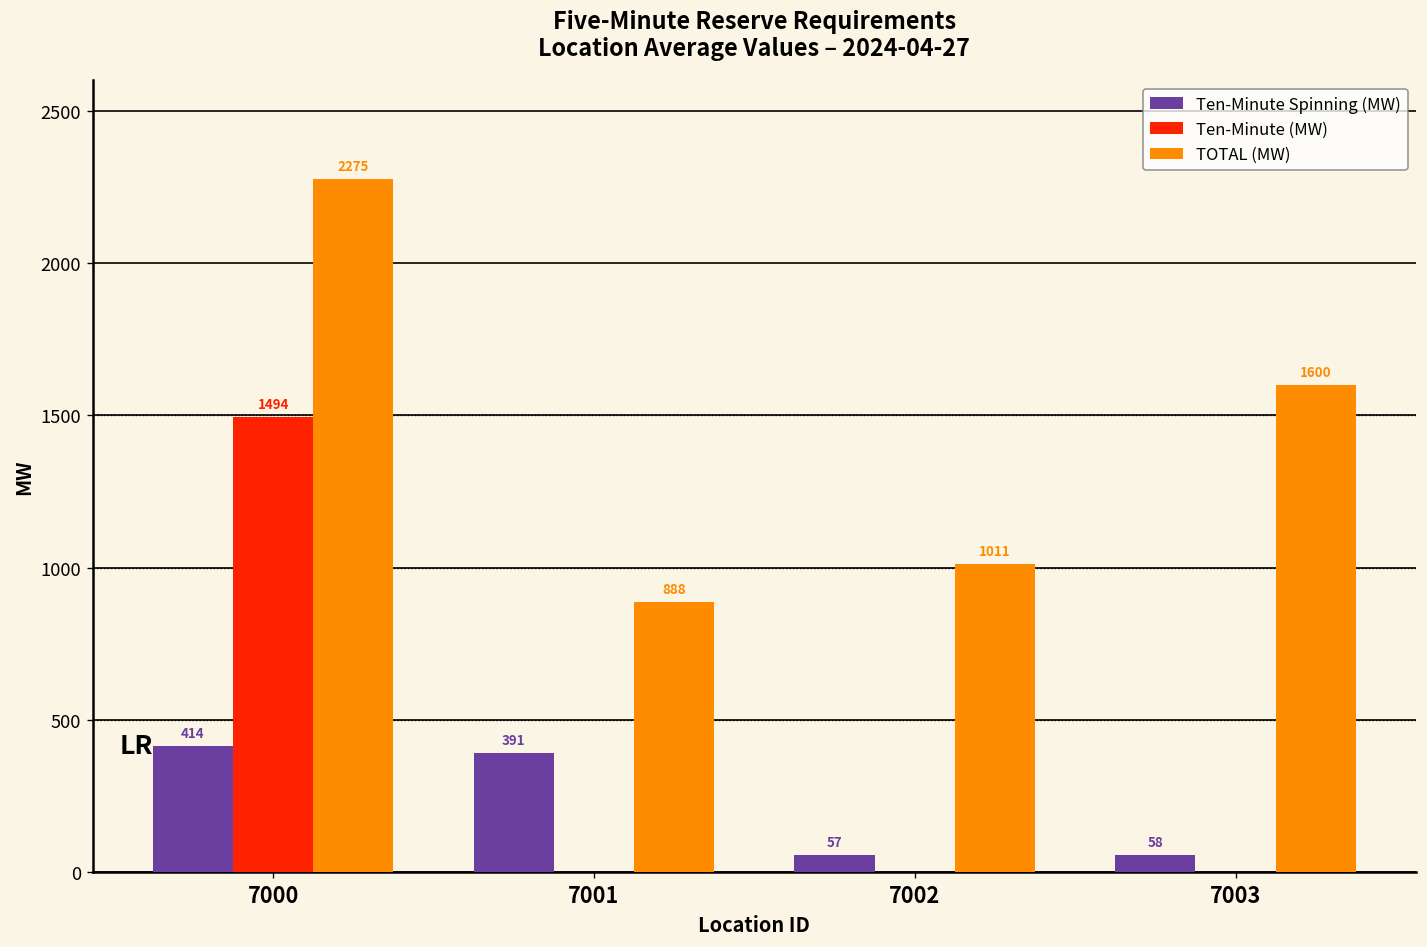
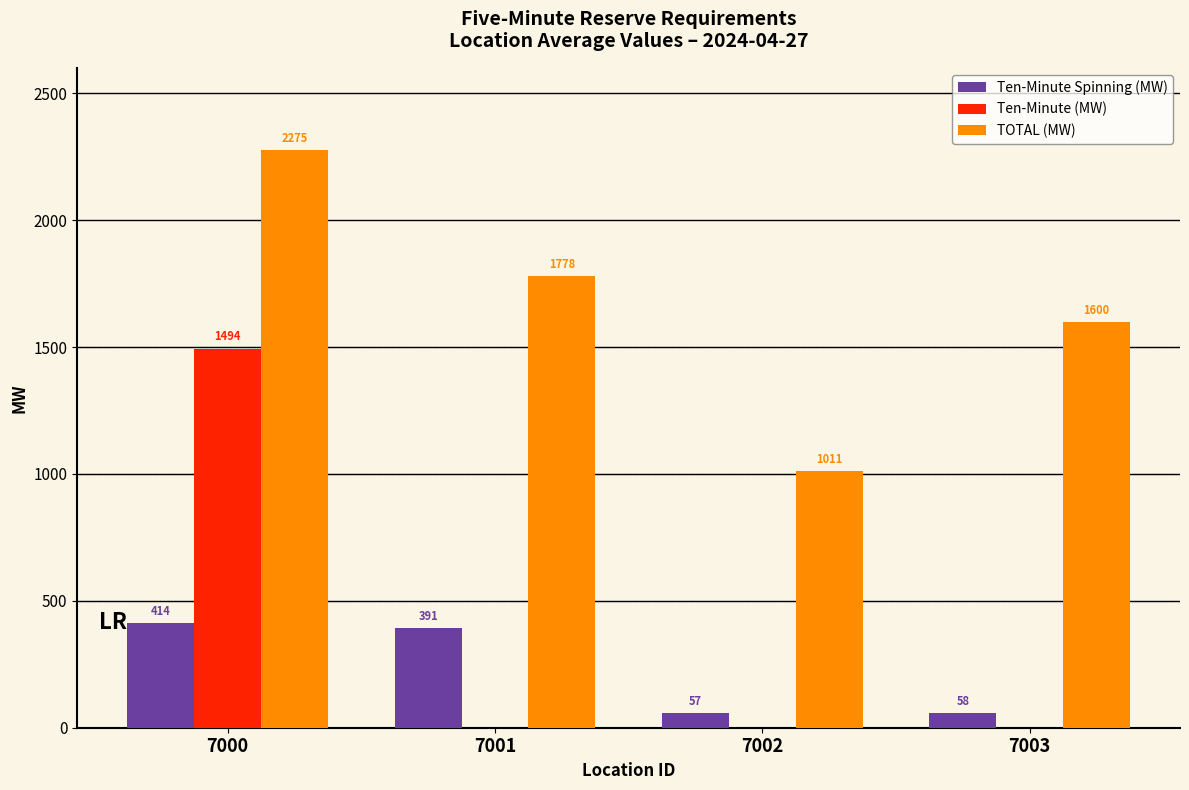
TOTAL (MW), 7001: 888 -> 1778
